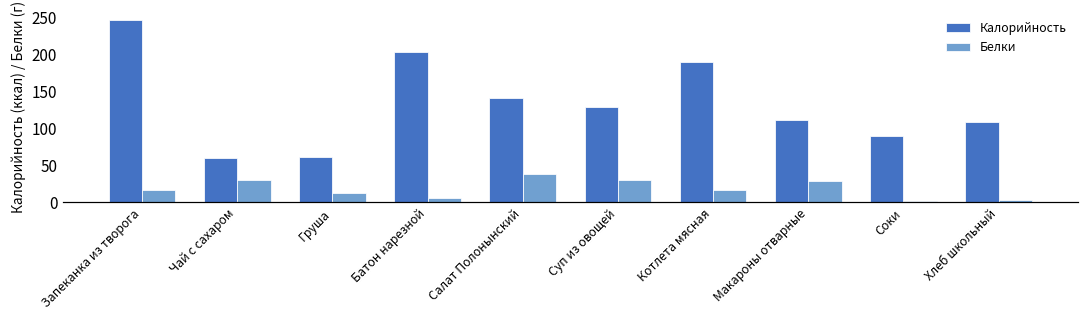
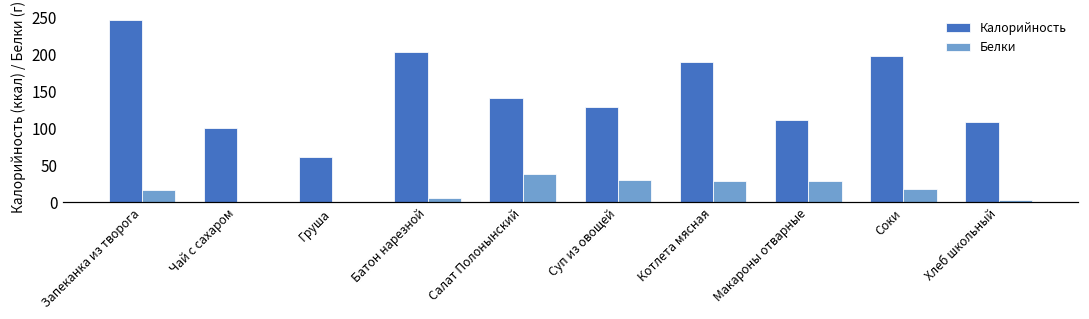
Калорийность, Чай с сахаром: 60 -> 100
Белки, Чай с сахаром: 30 -> 0
Белки, Груша: 10 -> 0
Белки, Котлета мясная: 20 -> 30
Калорийность, Соки: 90 -> 200
Белки, Соки: 0 -> 20
